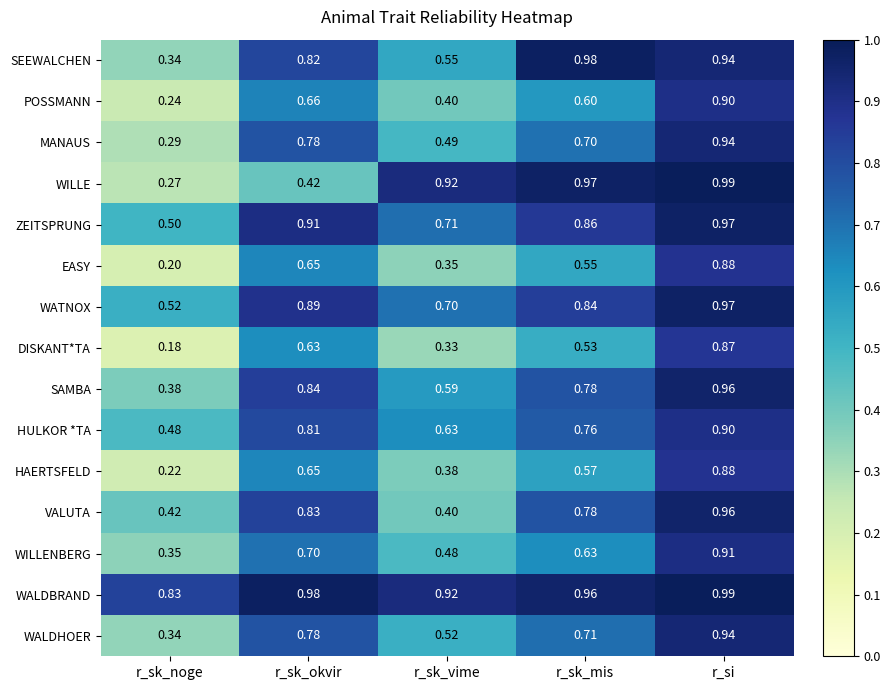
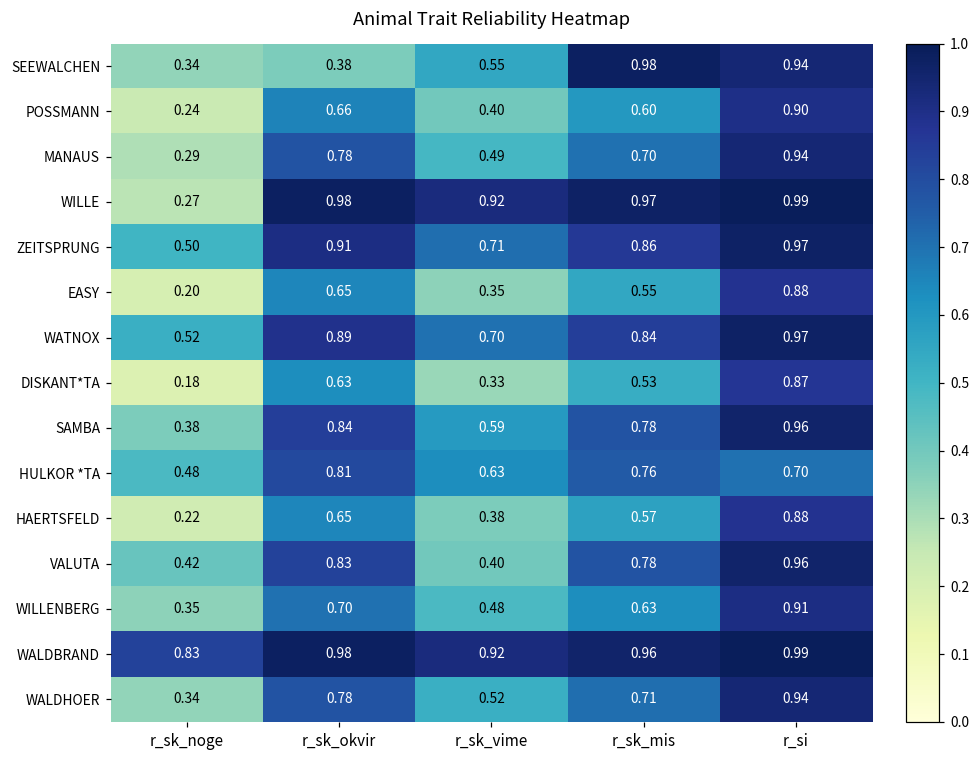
SEEWALCHEN, r_sk_okvir: 0.82 -> 0.38
WILLE, r_sk_okvir: 0.42 -> 0.98
HULKOR *TA, r_si: 0.90 -> 0.70
